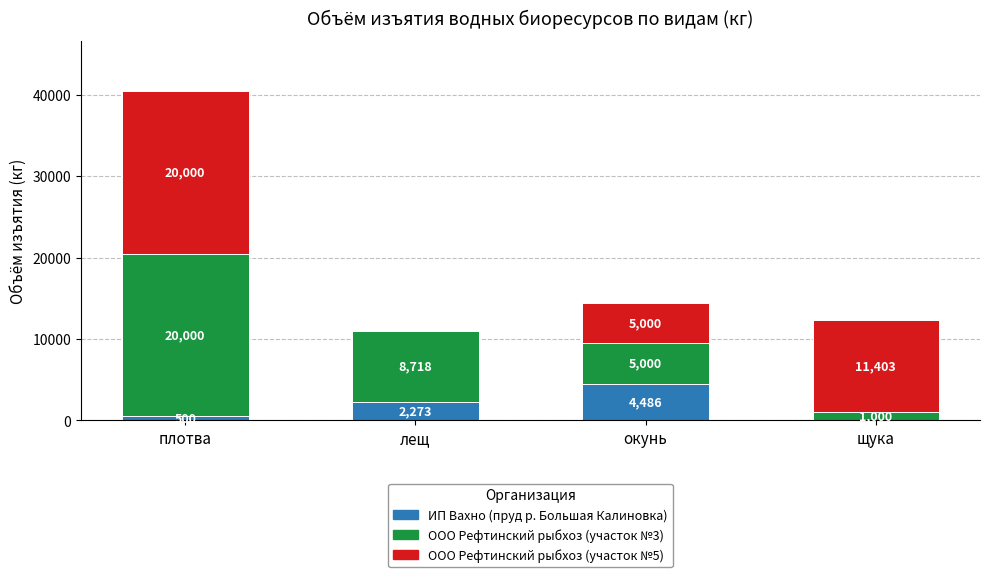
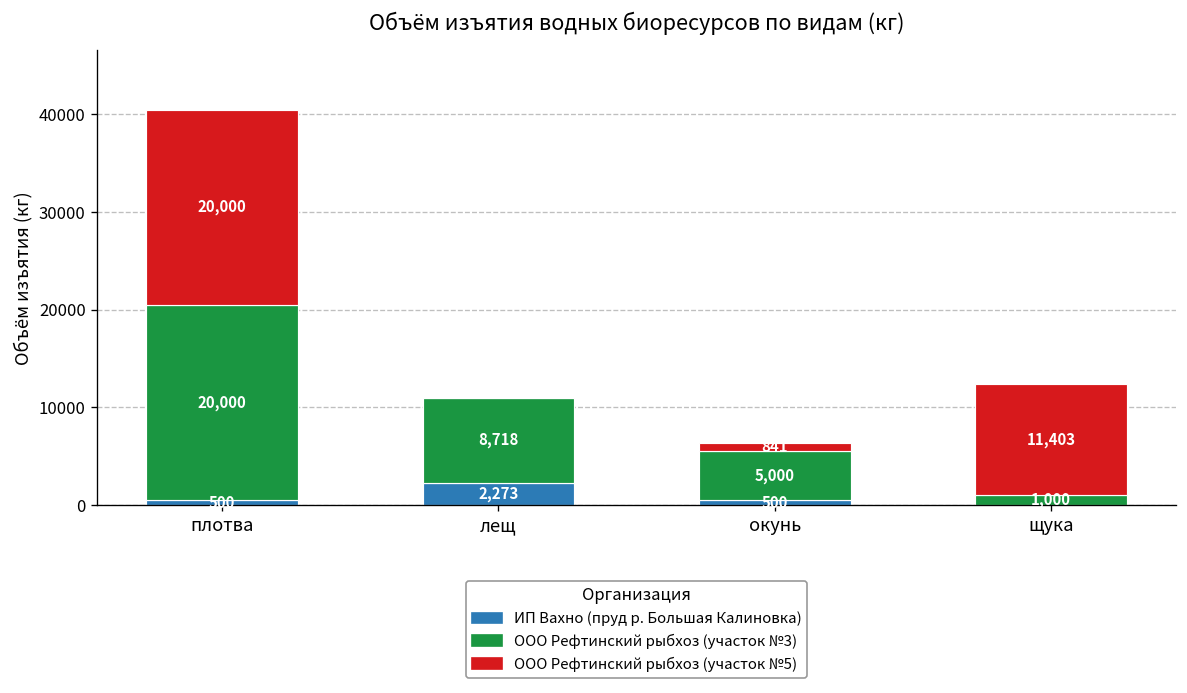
ИП Вахно (пруд р. Большая Калиновка), окунь: 4,486 -> 500
ООО Рефтинский рыбхоз (участок №5), окунь: 5,000 -> 841
